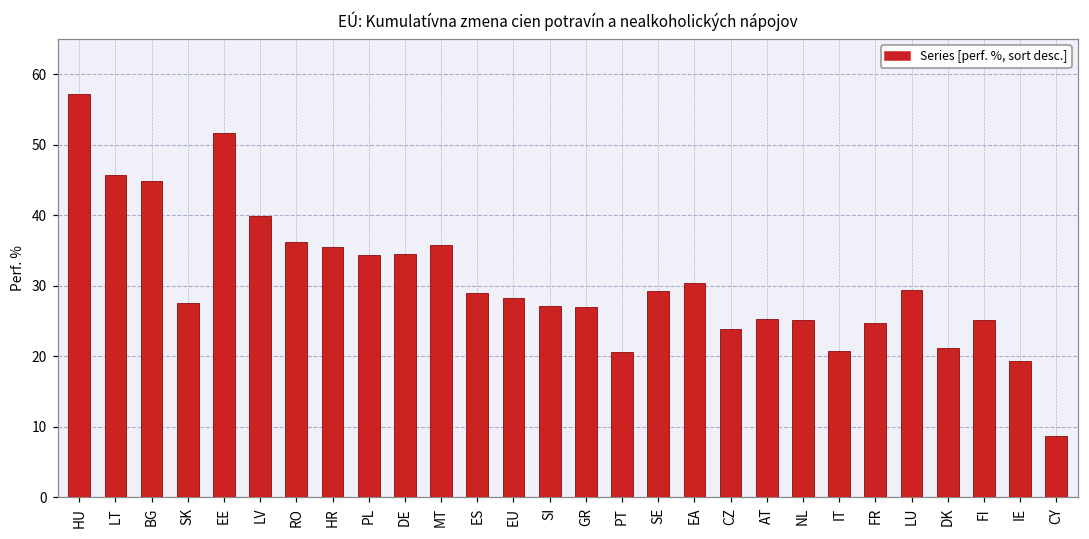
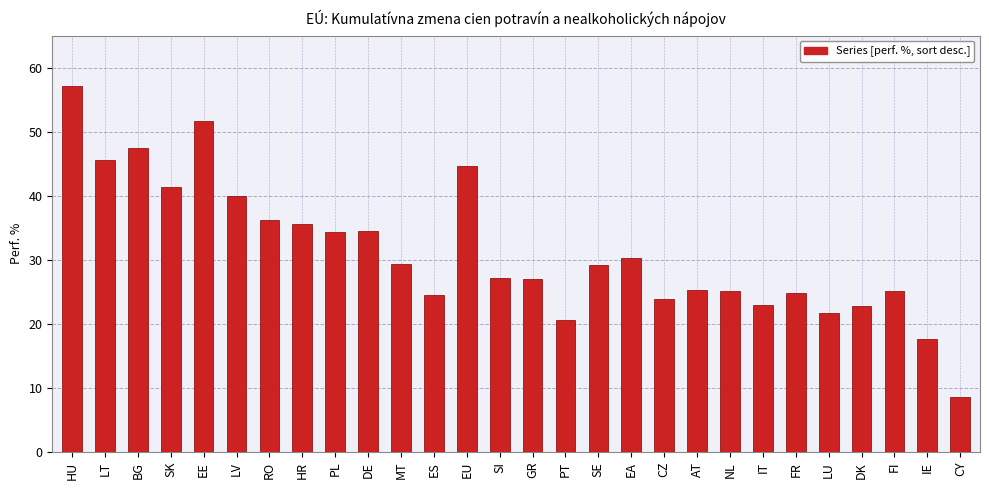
BG: 45 -> 48
SK: 28 -> 41
MT: 36 -> 29
ES: 29 -> 25
EU: 28 -> 45
IT: 21 -> 23
LU: 29 -> 22
DK: 21 -> 23
IE: 19 -> 18
